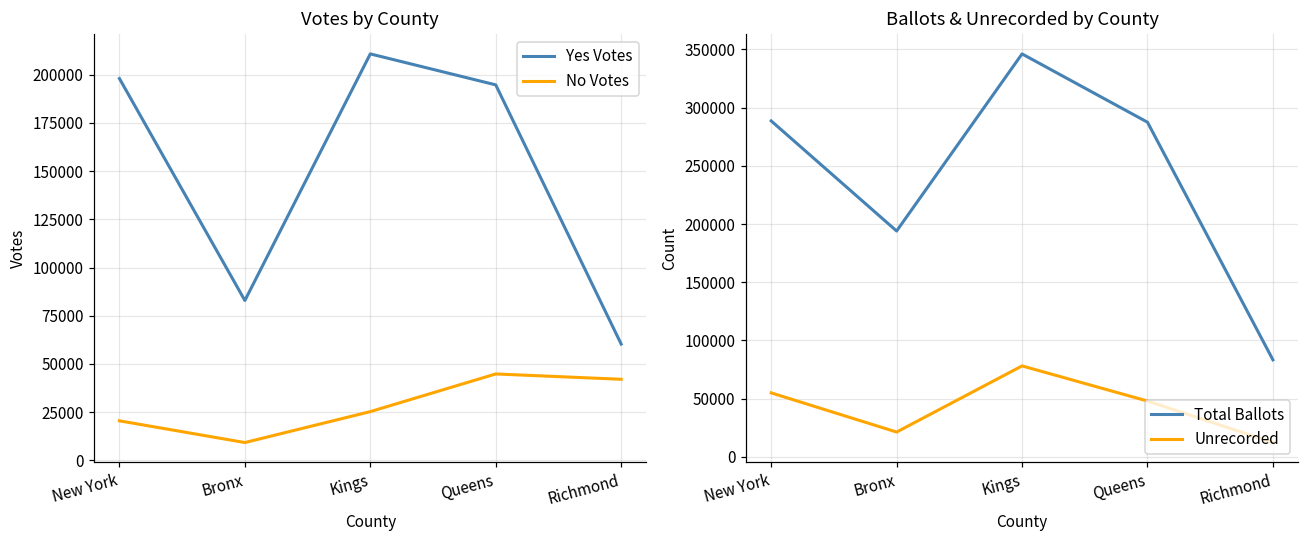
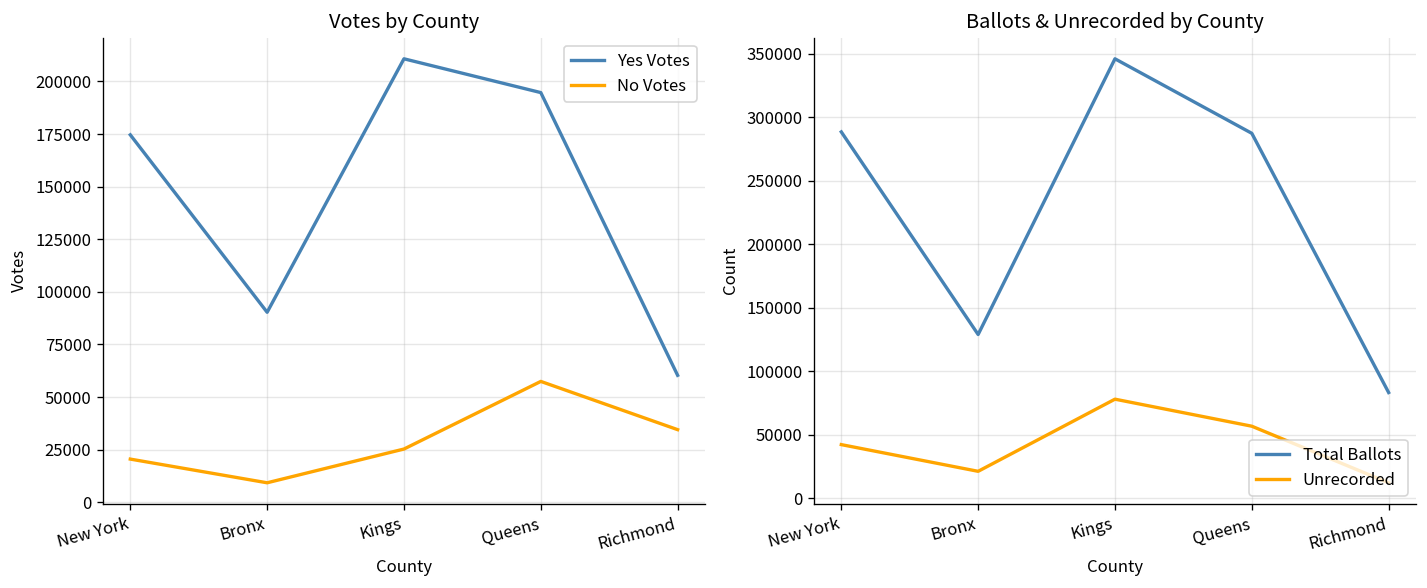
Votes by County, Yes Votes, New York: 198000 -> 175000
Votes by County, Yes Votes, Bronx: 83000 -> 90000
Votes by County, No Votes, Queens: 45000 -> 57000
Votes by County, No Votes, Richmond: 42000 -> 35000
Ballots & Unrecorded by County, Unrecorded, New York: 55000 -> 42000
Ballots & Unrecorded by County, Total Ballots, Bronx: 194000 -> 129000
Ballots & Unrecorded by County, Unrecorded, Queens: 48000 -> 57000
